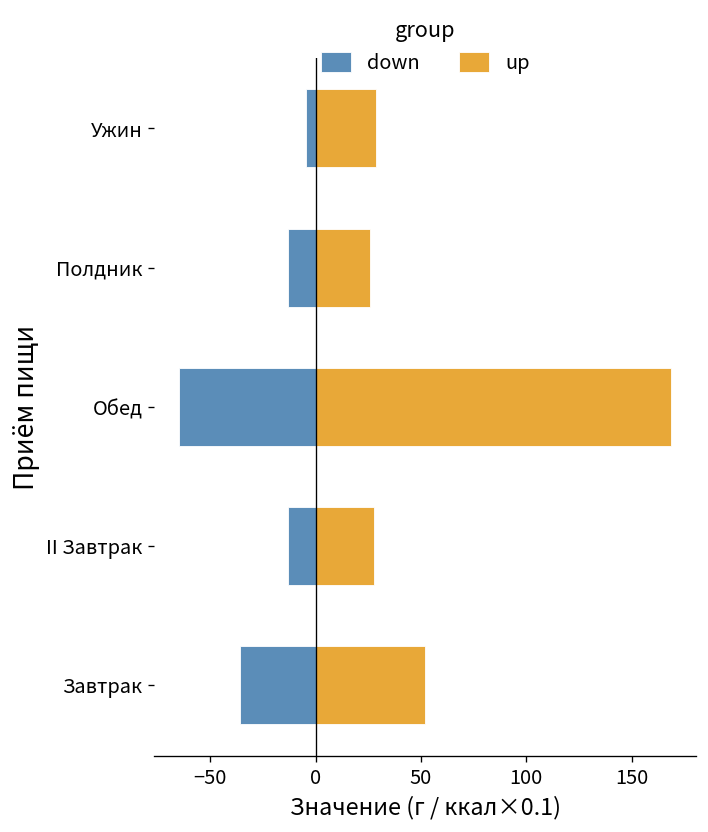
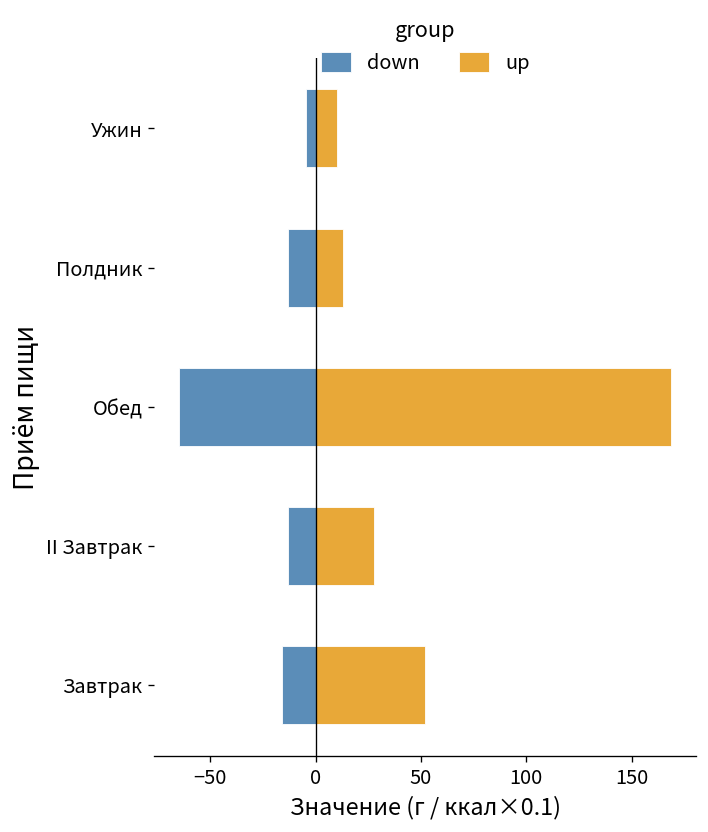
up, Ужин: 29 -> 10
up, Полдник: 26 -> 13
down, Завтрак: -36 -> -16
